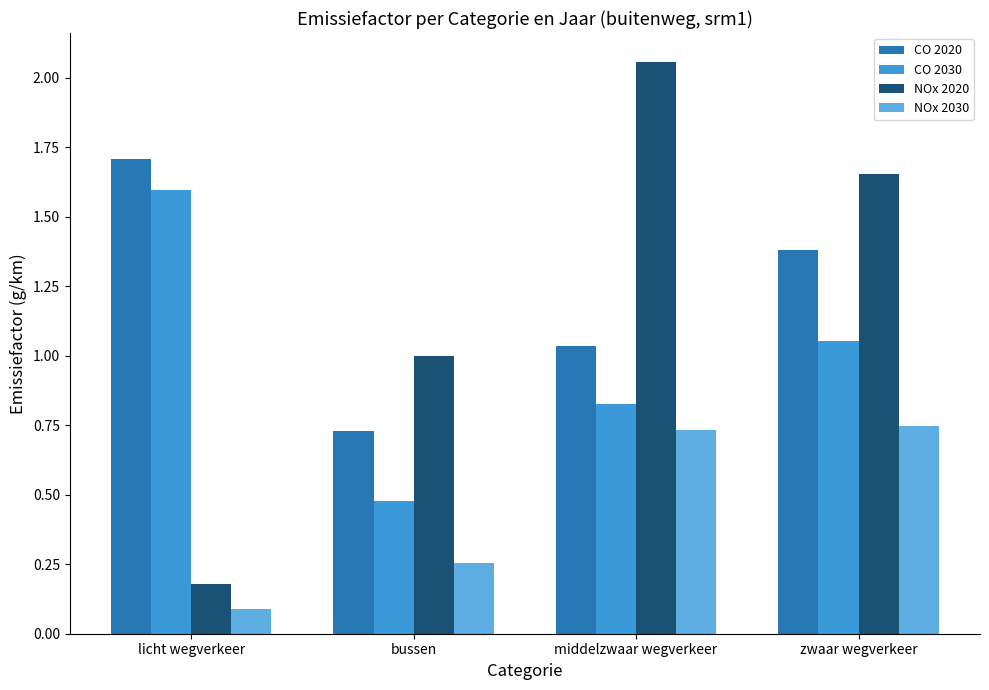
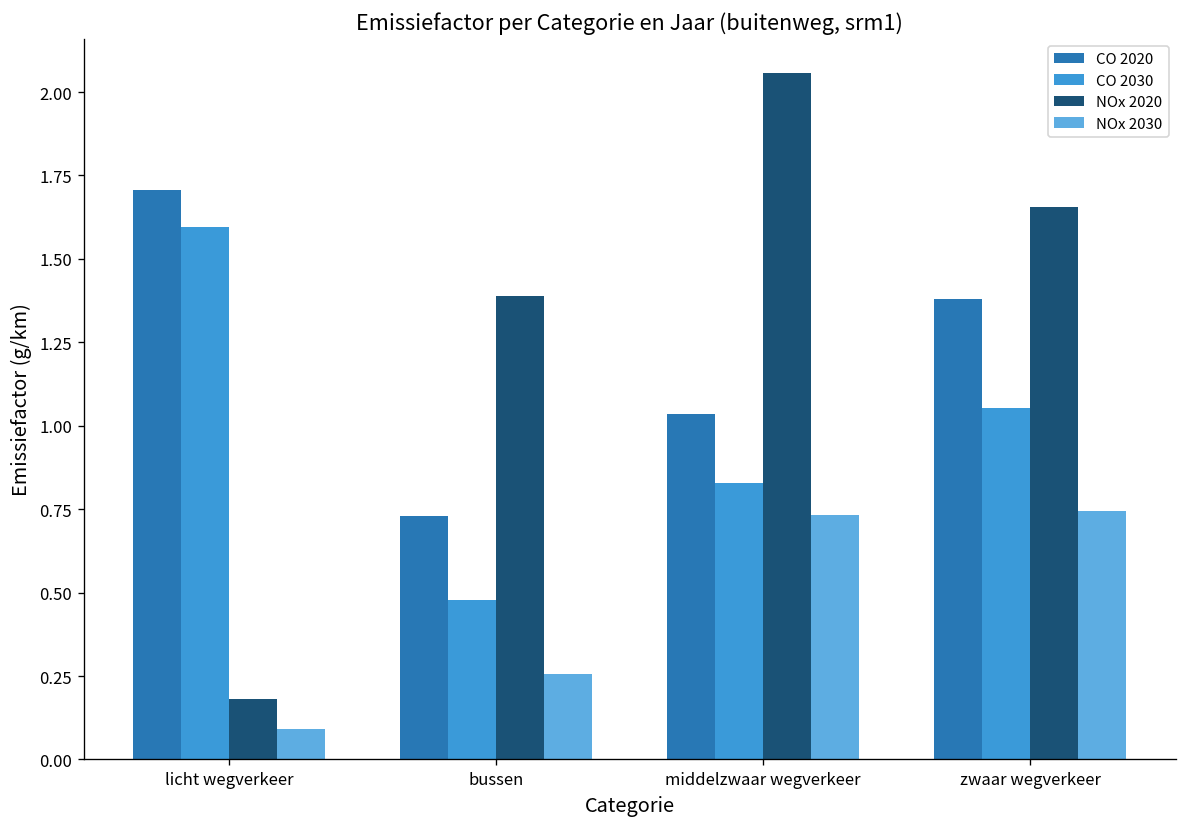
NOx 2020, bussen: 1.00 -> 1.39
